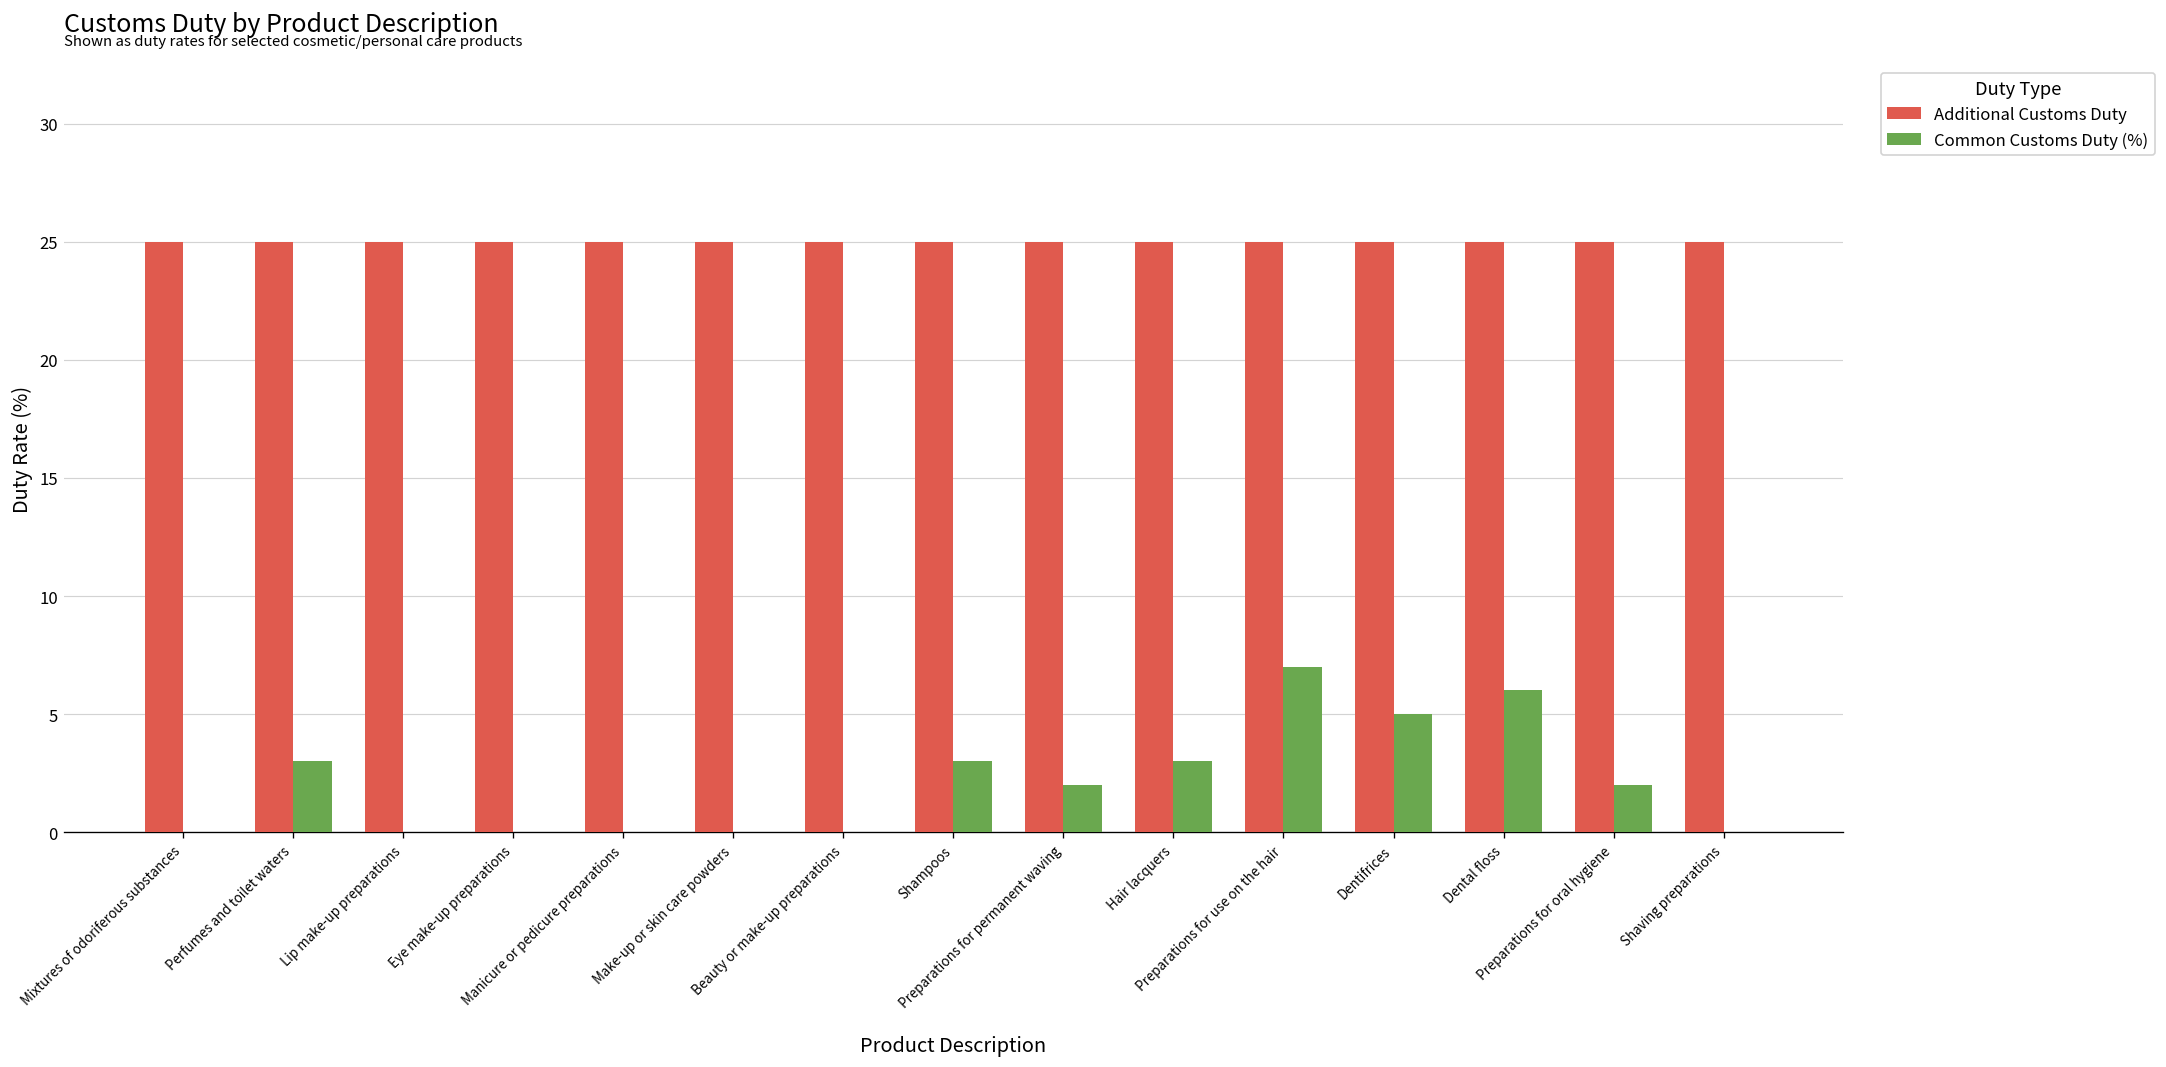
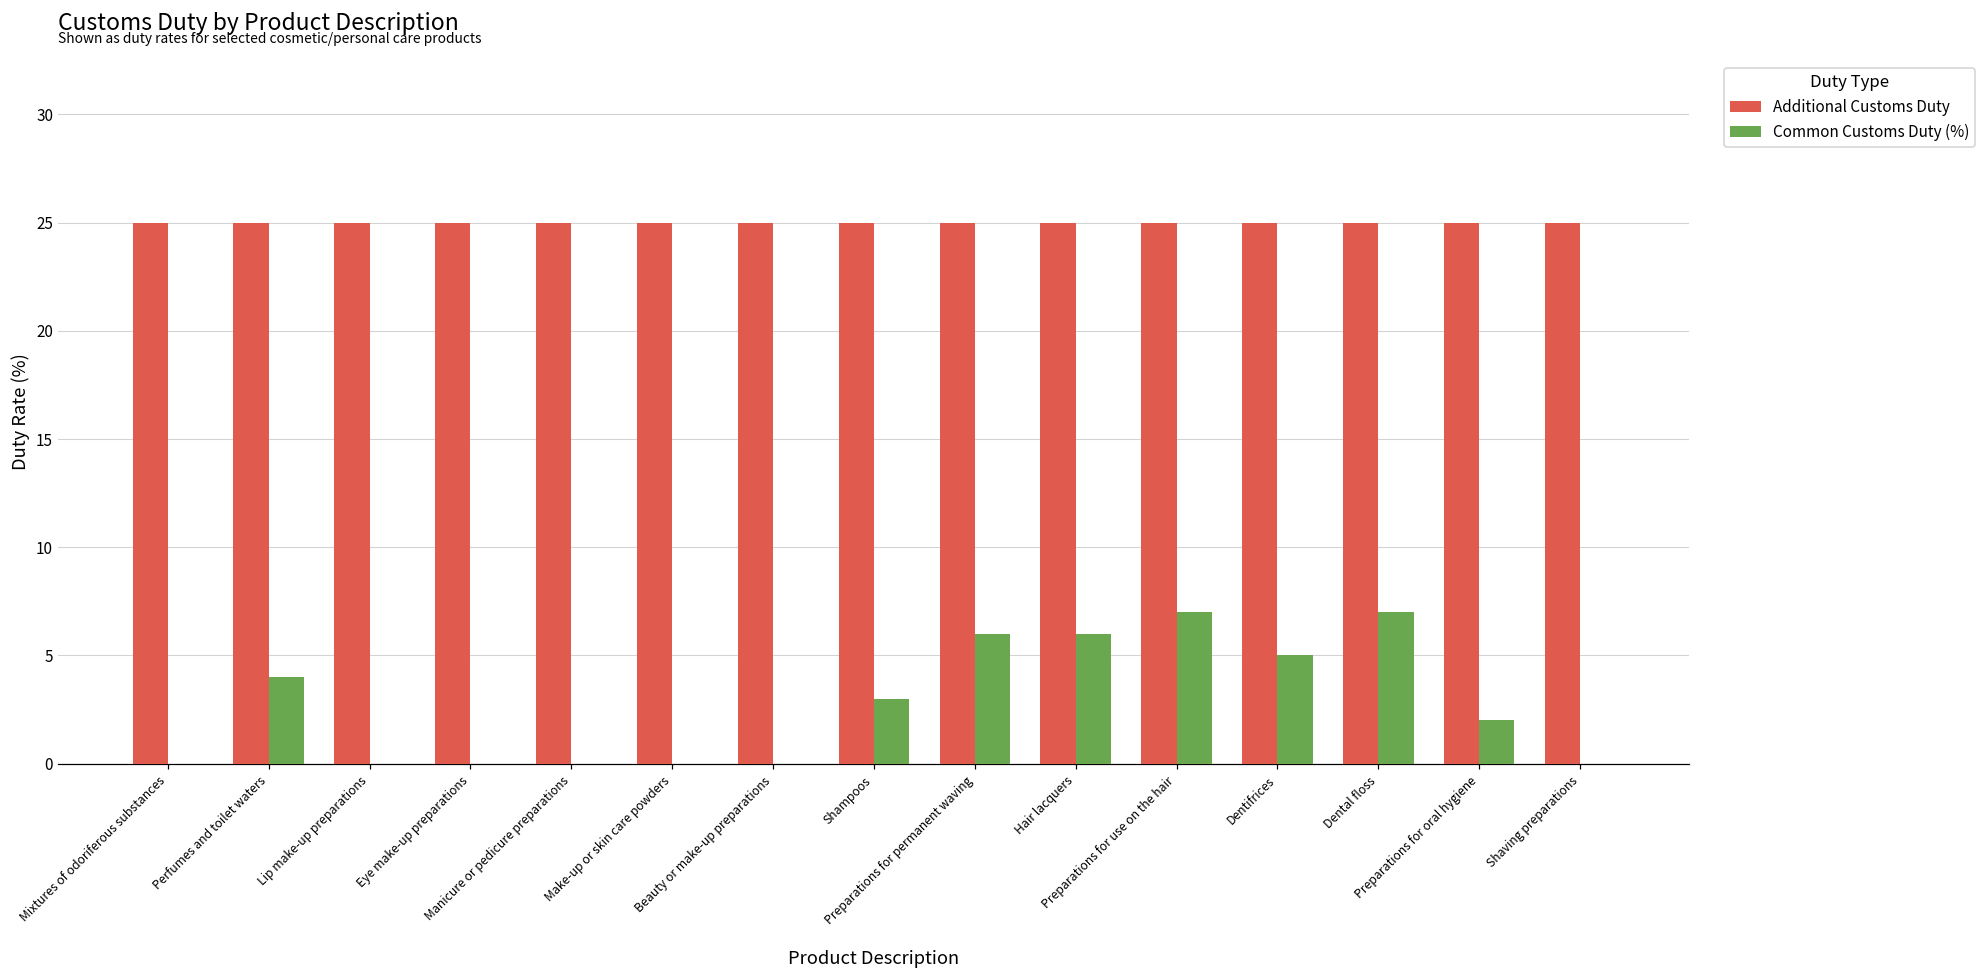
Common Customs Duty (%), Perfumes and toilet waters: 3 -> 4
Common Customs Duty (%), Preparations for permanent waving: 2 -> 6
Common Customs Duty (%), Hair lacquers: 3 -> 6
Common Customs Duty (%), Dental floss: 6 -> 7
